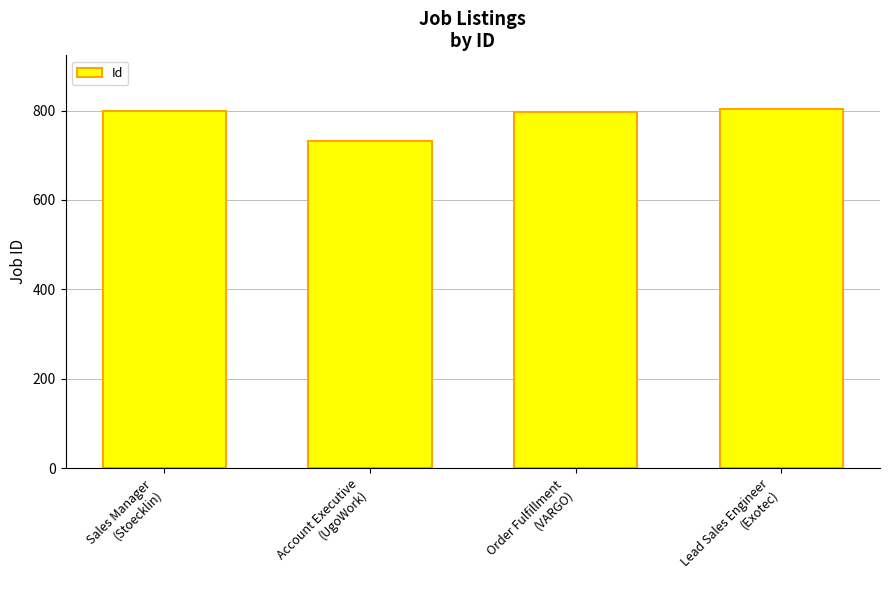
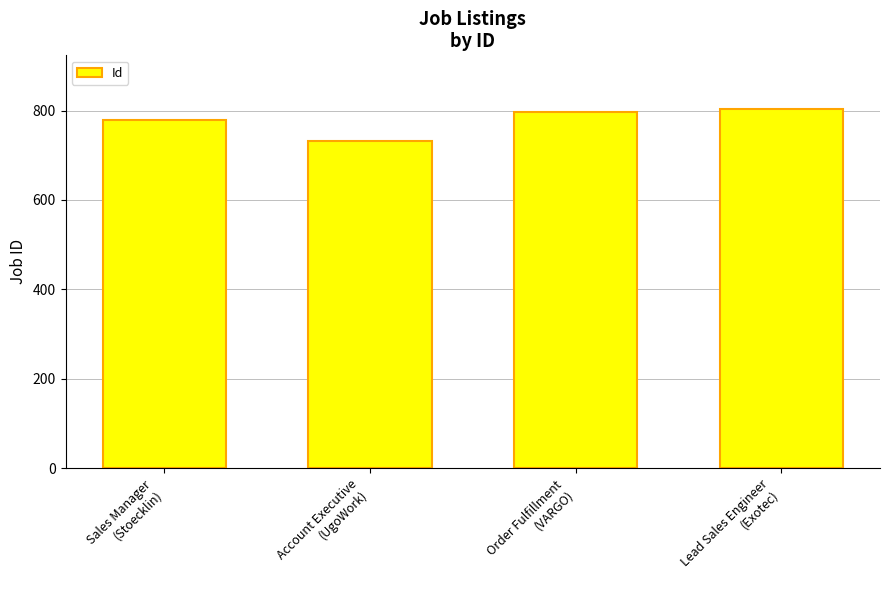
Sales Manager (Stoecklin): 800 -> 780
